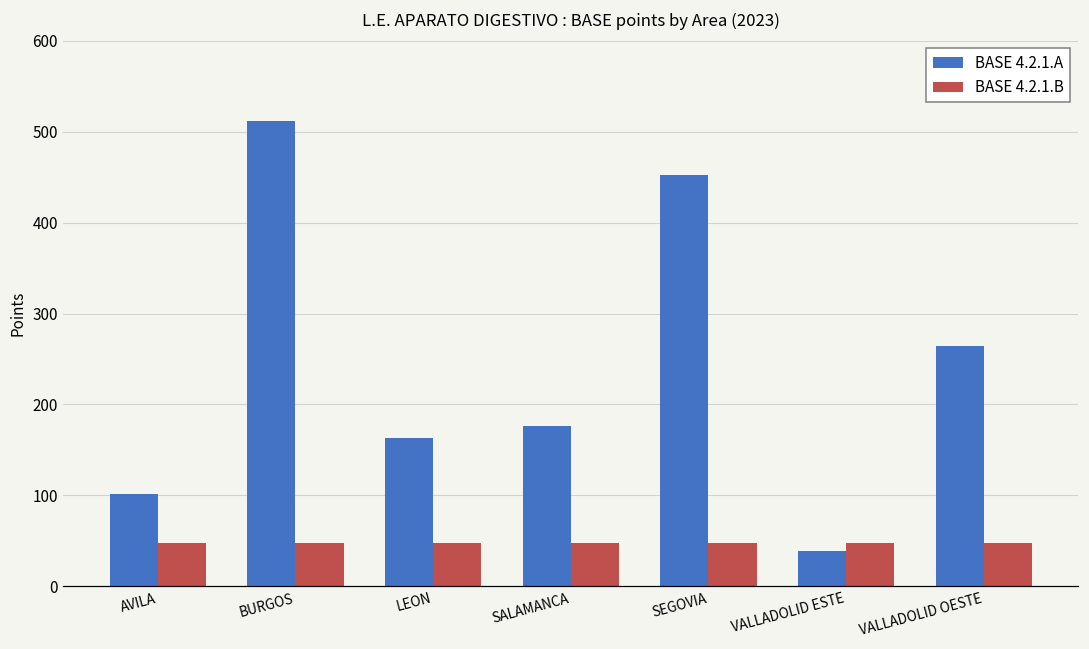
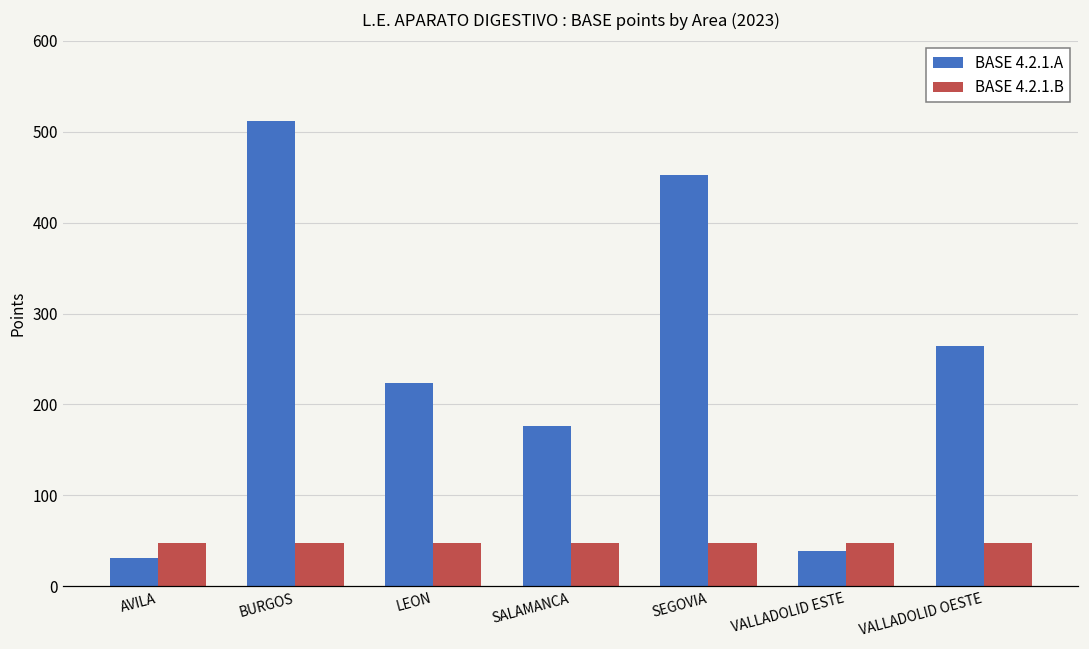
BASE 4.2.1.A, AVILA: 100 -> 30
BASE 4.2.1.A, LEON: 160 -> 220
